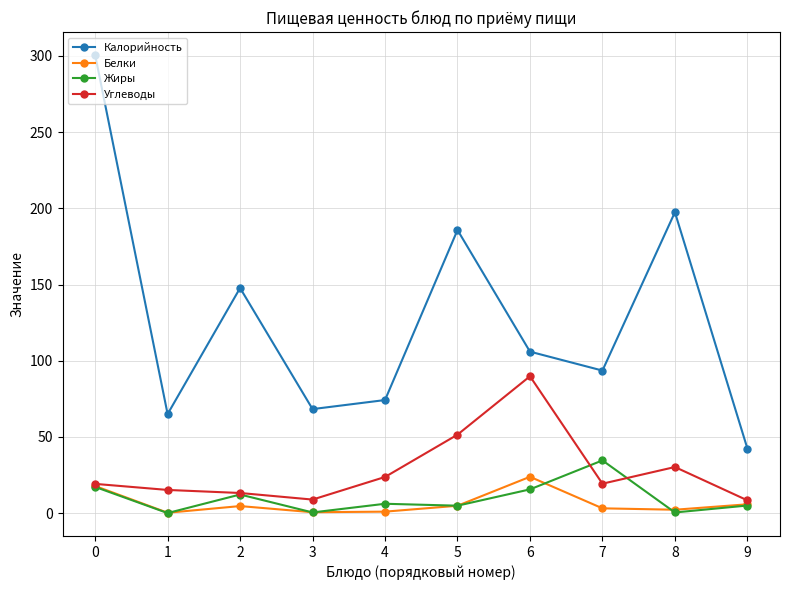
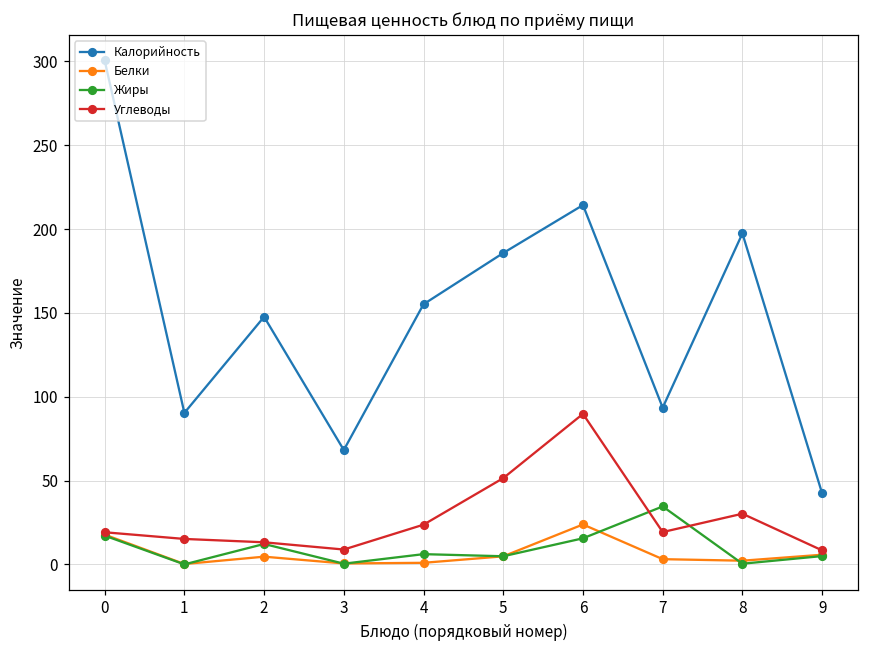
Калорийность, 1: 65 -> 90
Калорийность, 4: 74 -> 155
Калорийность, 6: 106 -> 214
